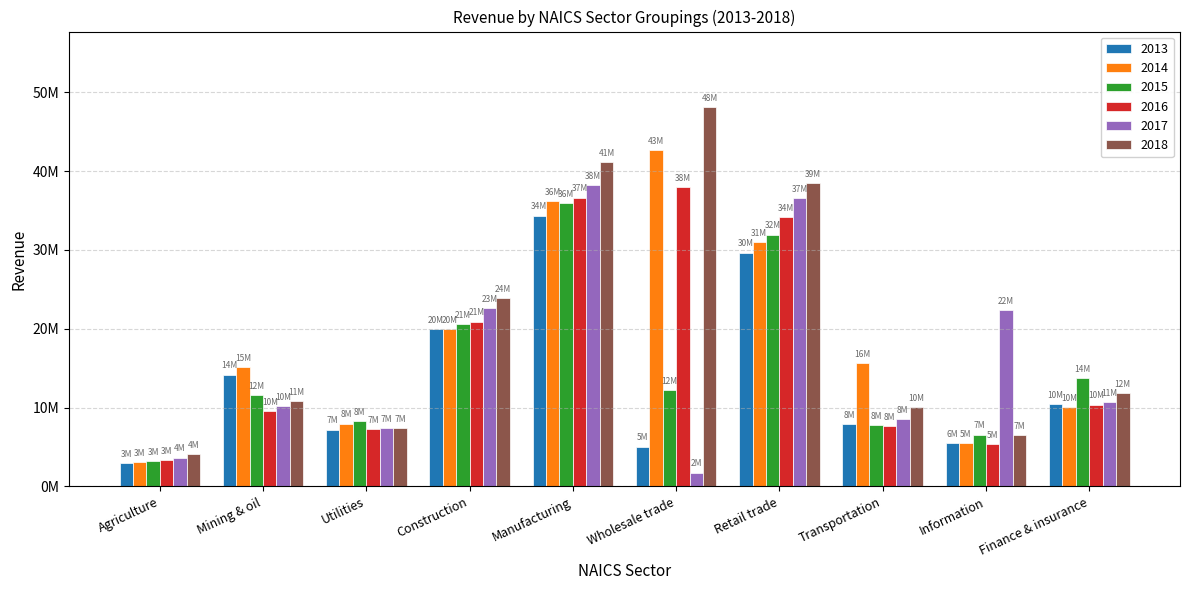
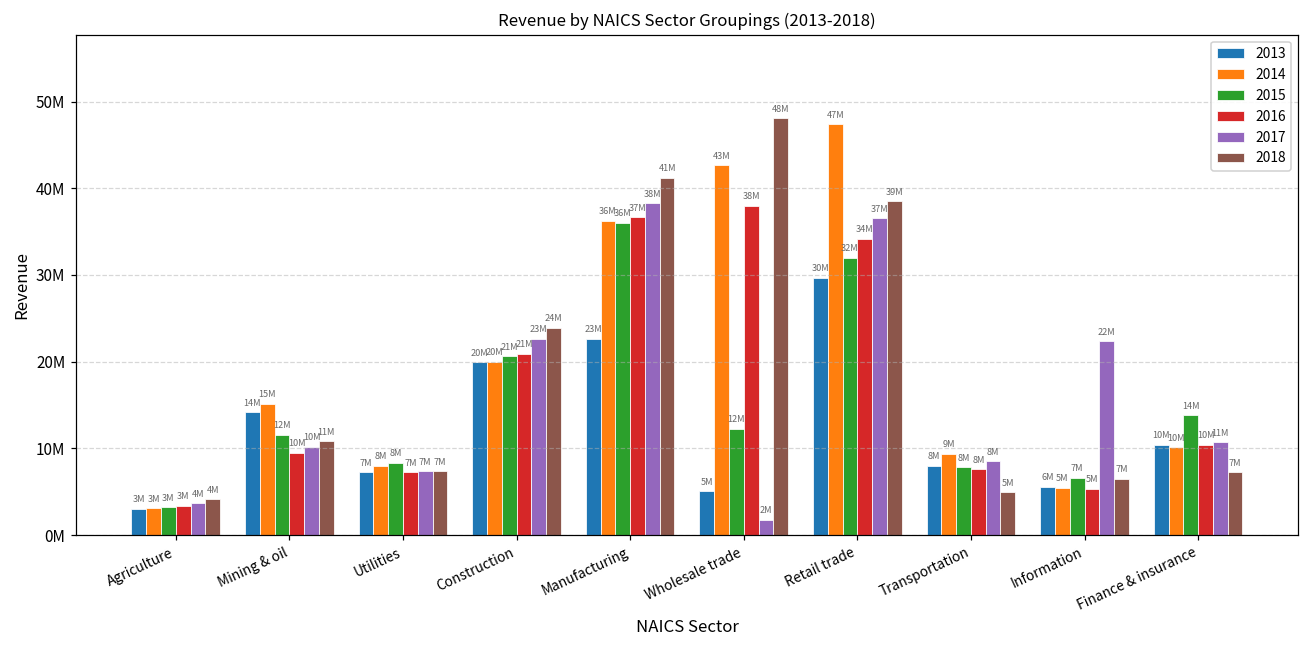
2013, Manufacturing: 34M -> 23M
2014, Retail trade: 31M -> 47M
2014, Transportation: 16M -> 9M
2018, Transportation: 10M -> 5M
2018, Finance & insurance: 12M -> 7M
